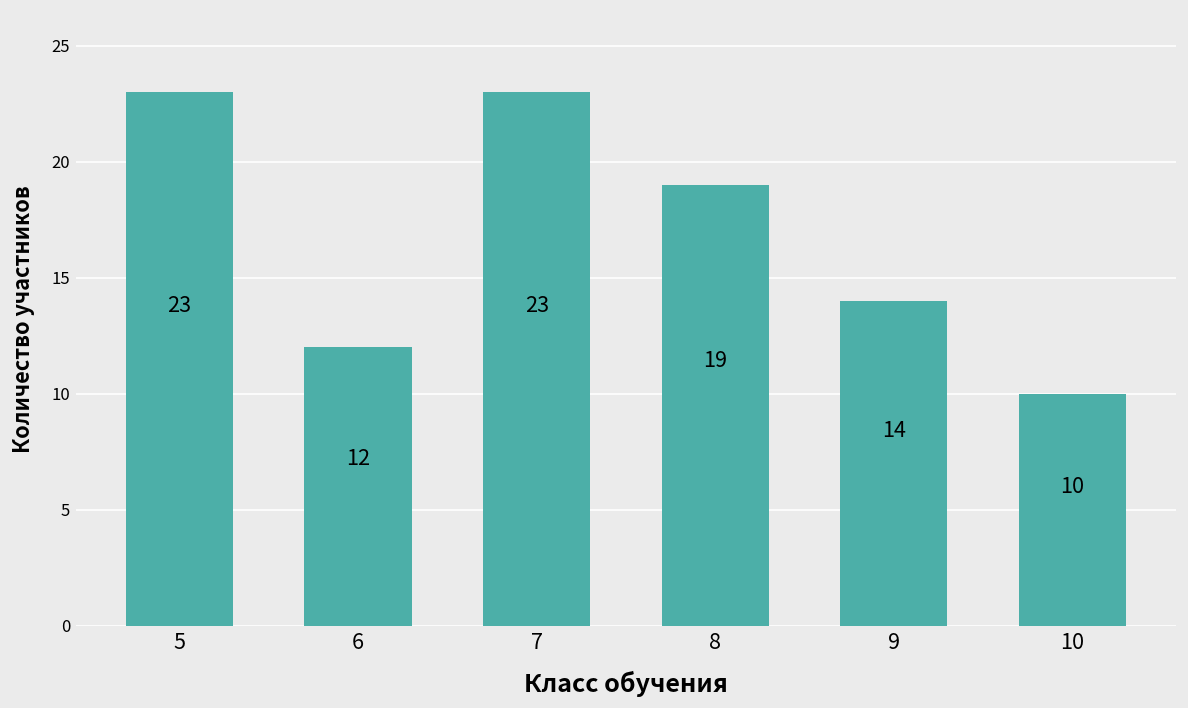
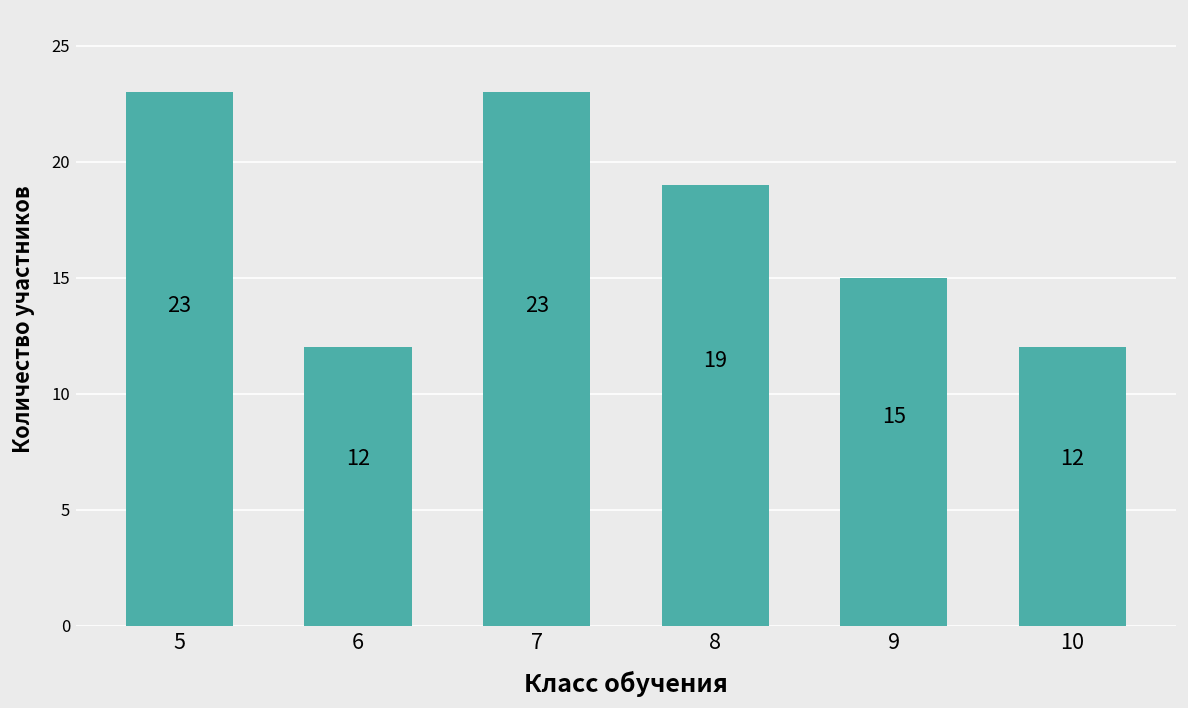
9: 14 -> 15
10: 10 -> 12
